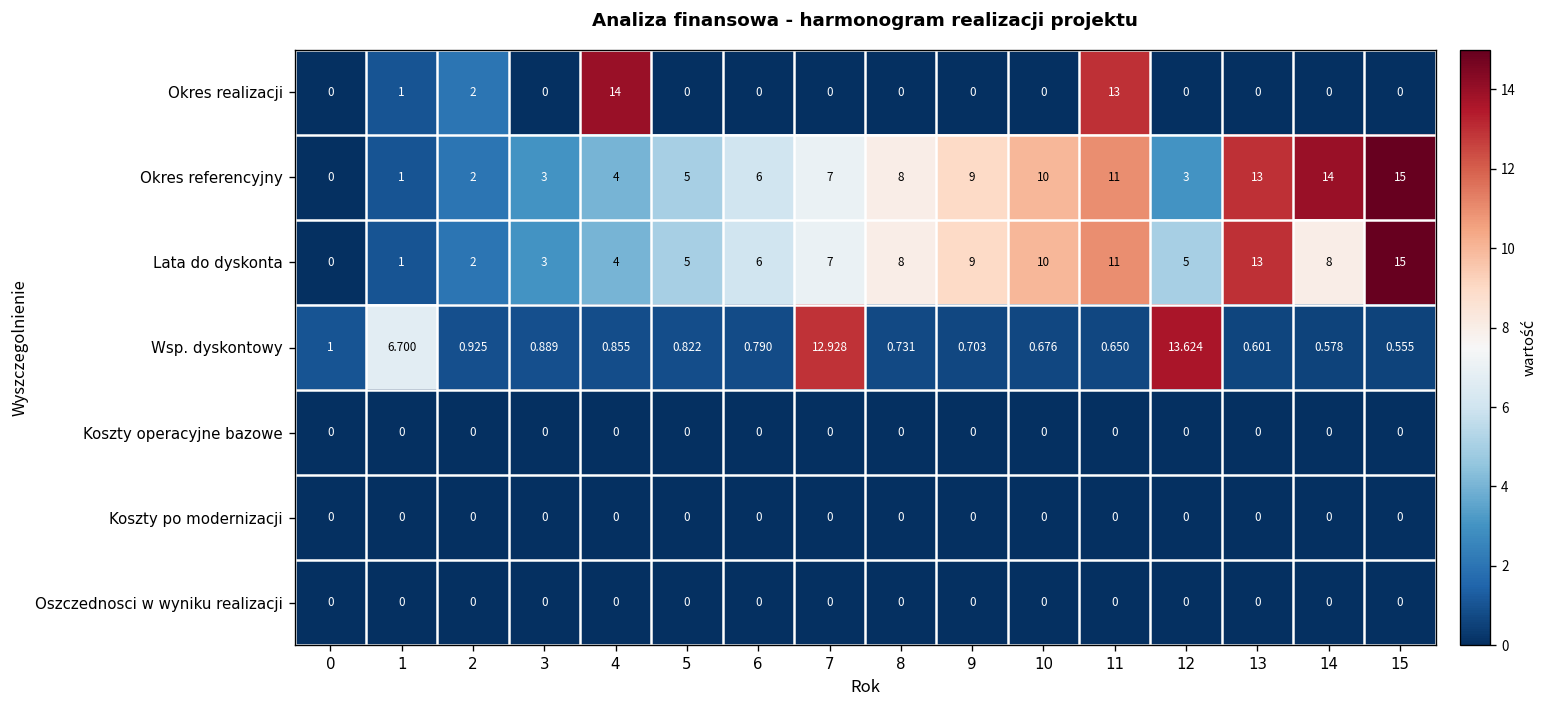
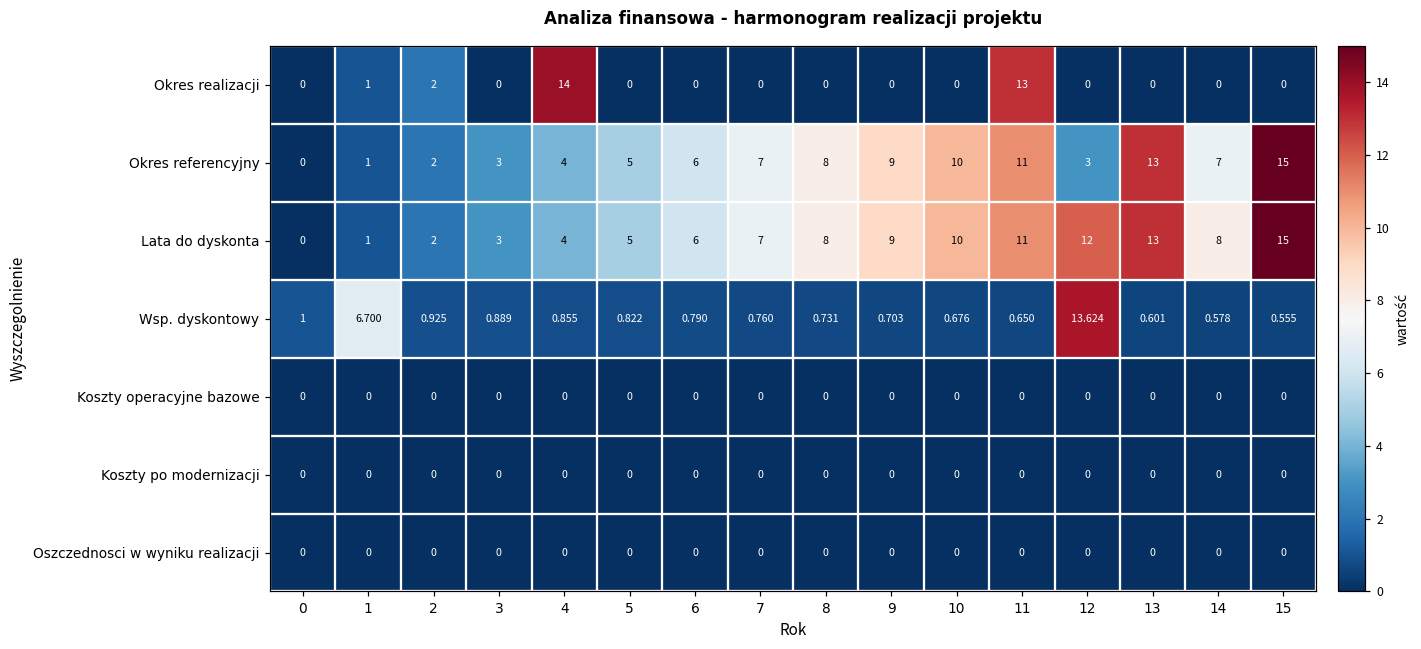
Okres referencyjny, 14: 14 -> 7
Lata do dyskonta, 12: 5 -> 12
Wsp. dyskontowy, 7: 12.928 -> 0.760
